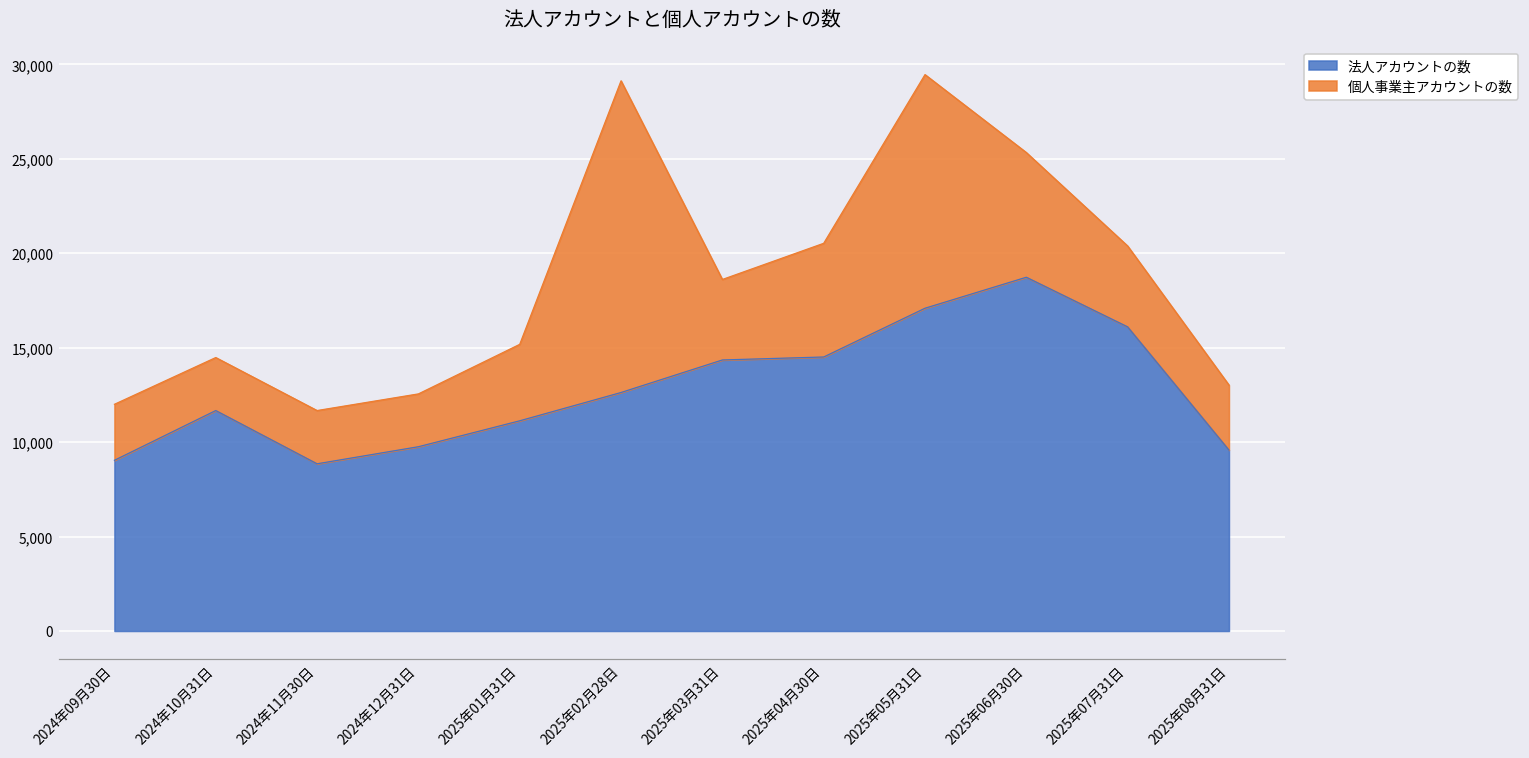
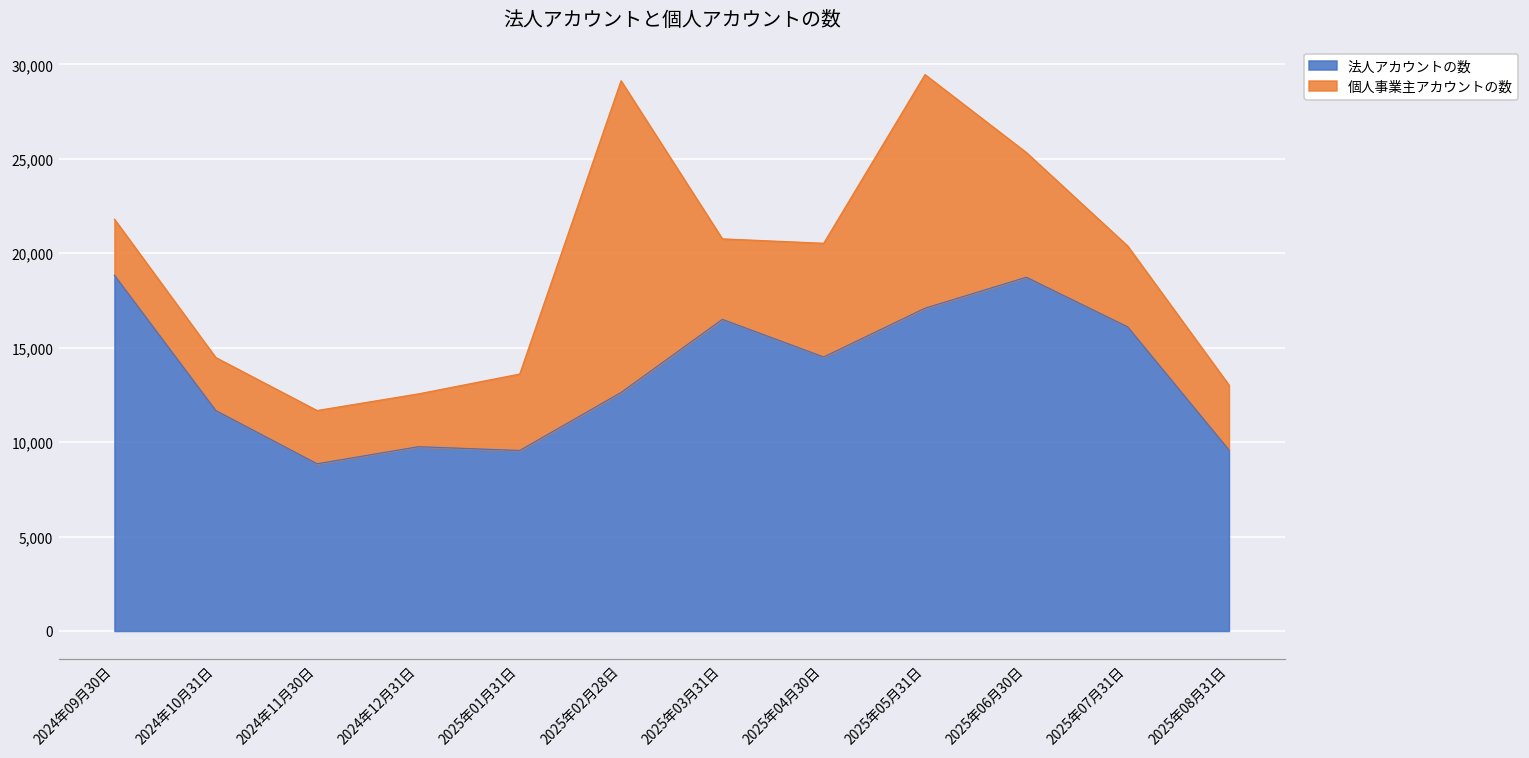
法人アカウントの数, 2024年09月30日: 9,000 -> 18,800
法人アカウントの数, 2025年01月31日: 11,100 -> 9,600
法人アカウントの数, 2025年03月31日: 14,400 -> 16,500
